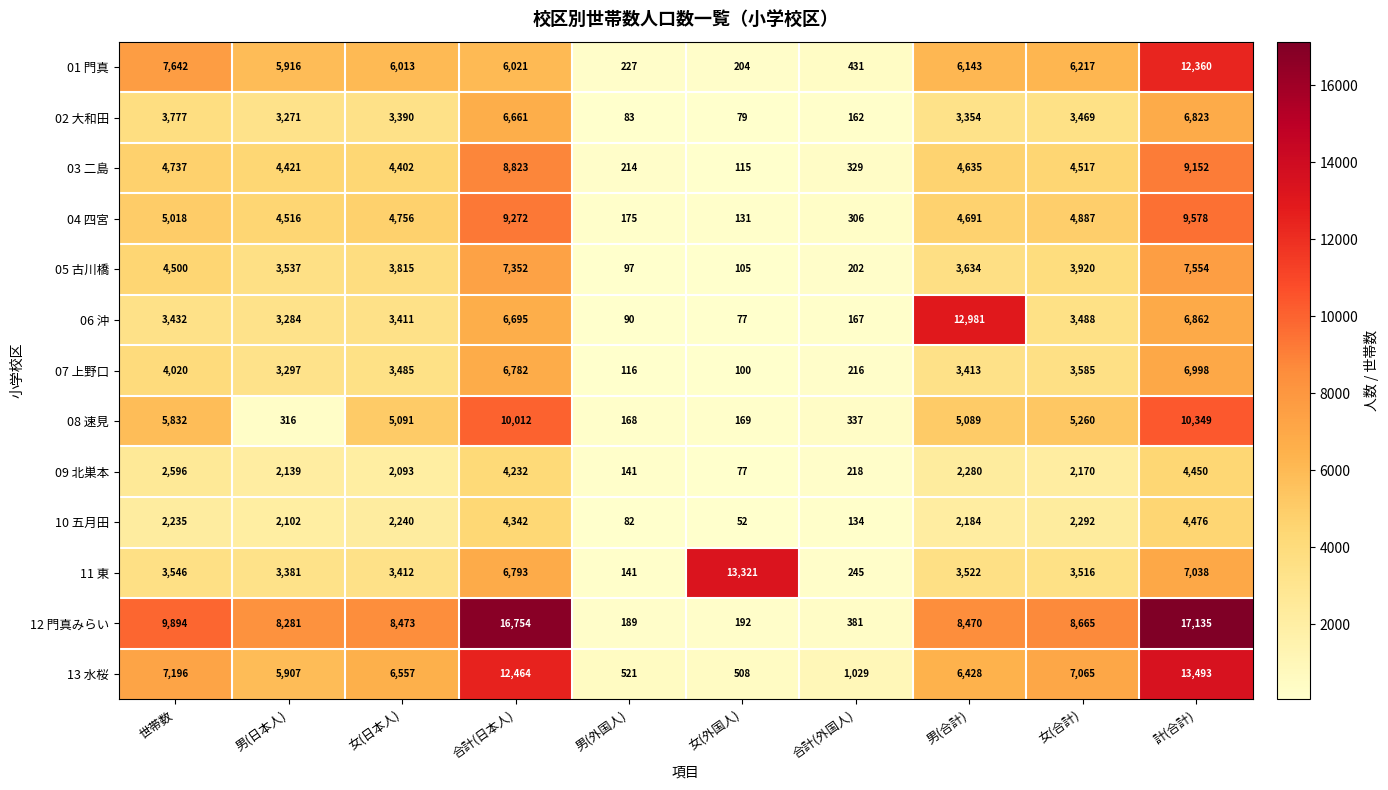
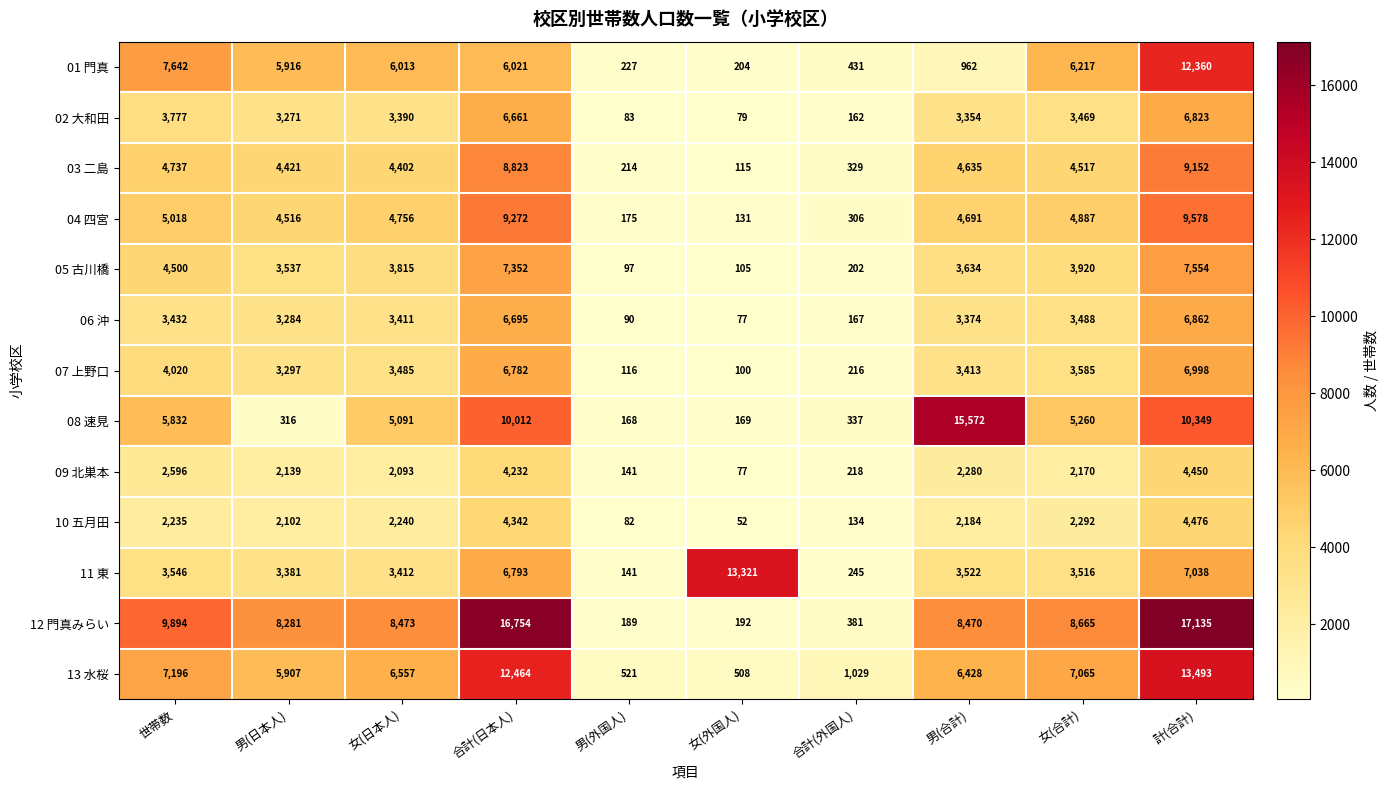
01 門真, 男(合計): 6,143 -> 962
06 沖, 男(合計): 12,981 -> 3,374
08 速見, 男(合計): 5,089 -> 15,572
